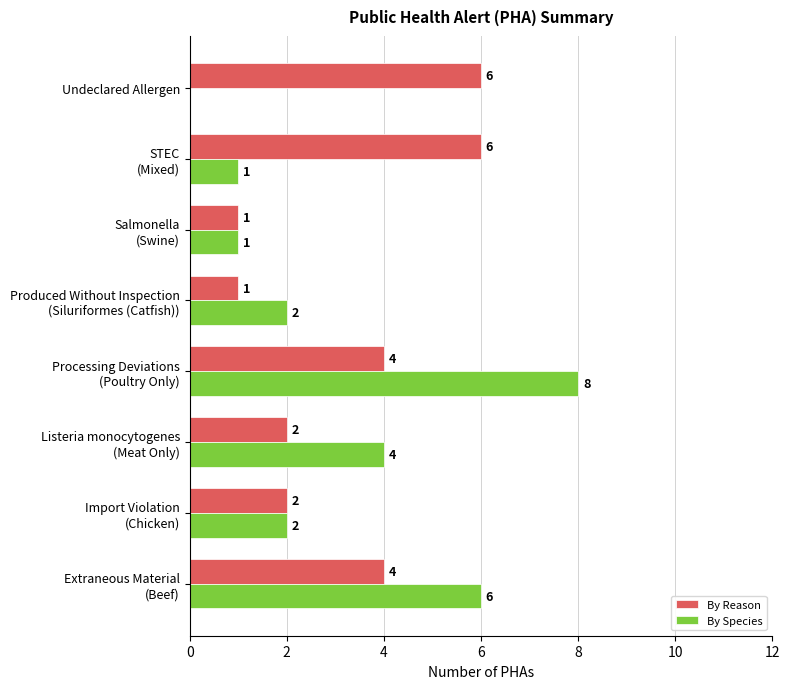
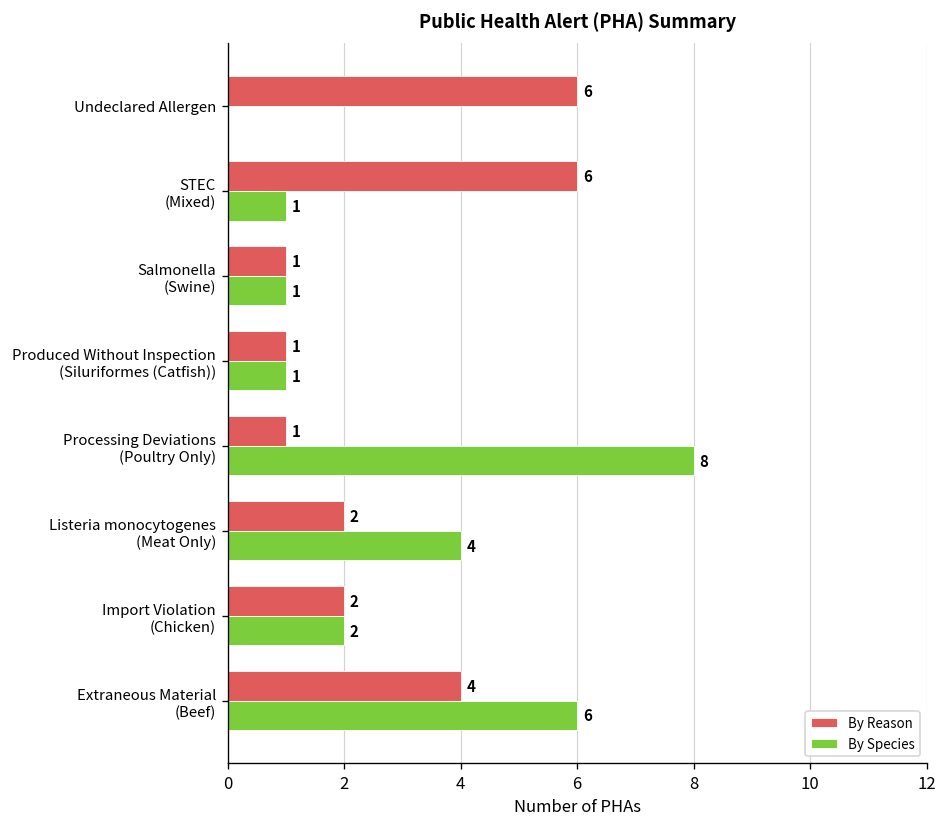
By Species, Produced Without Inspection (Siluriformes (Catfish)): 2 -> 1
By Reason, Processing Deviations (Poultry Only): 4 -> 1
